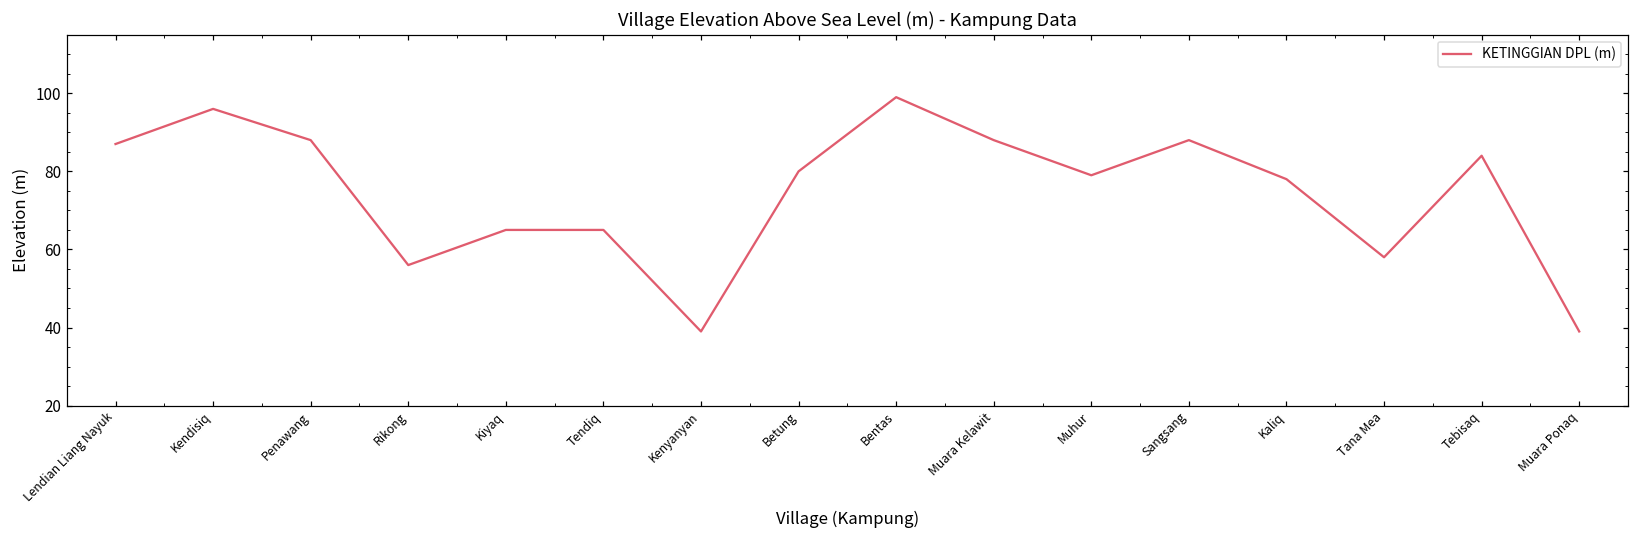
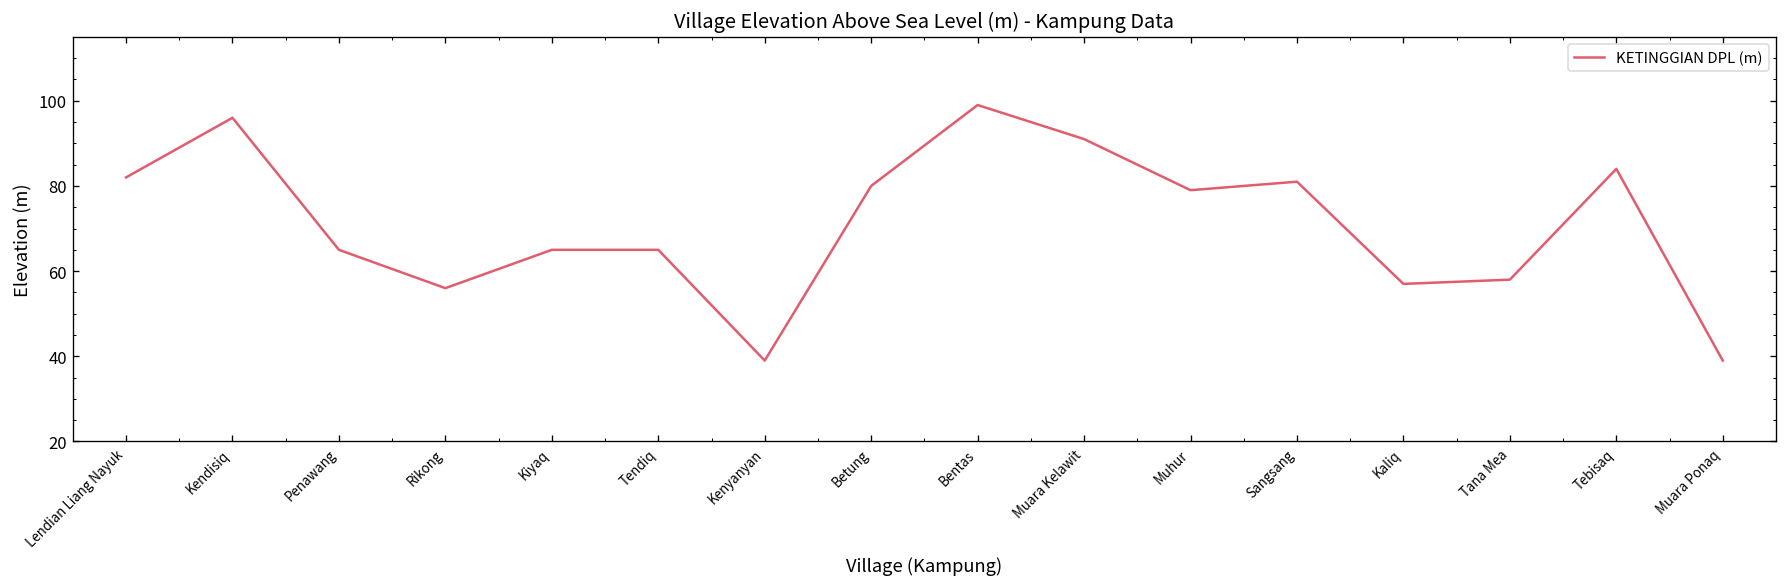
Lendian Liang Nayuk: 87 -> 82
Penawang: 88 -> 65
Muara Kelawit: 88 -> 91
Sangsang: 88 -> 81
Kaliq: 78 -> 57
